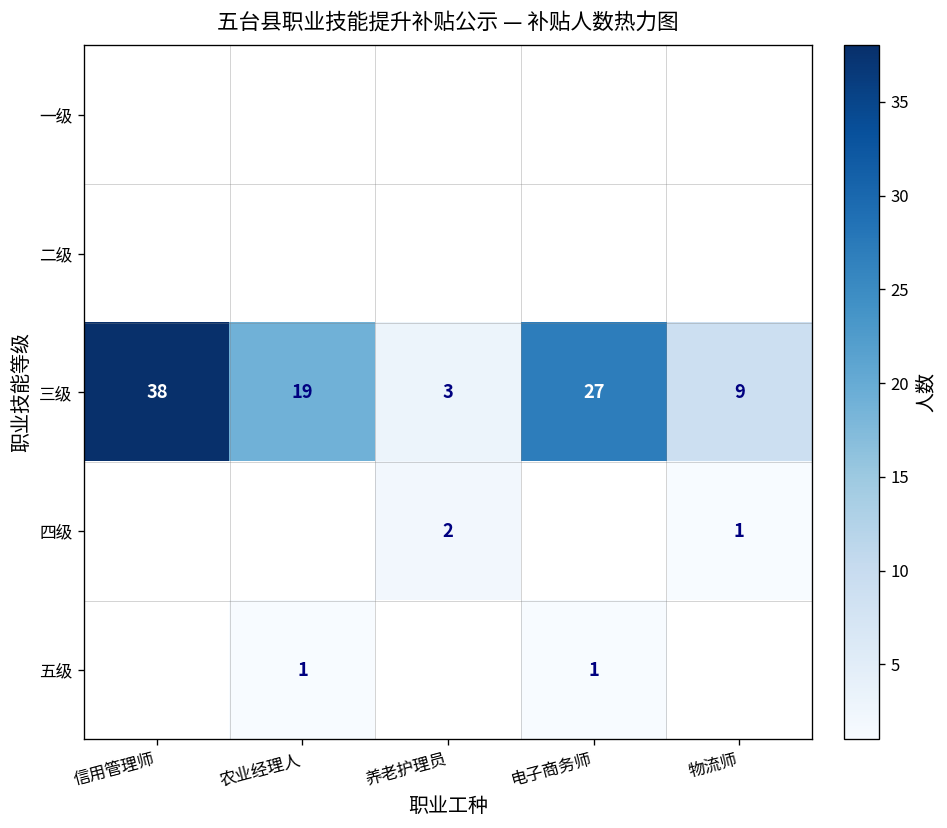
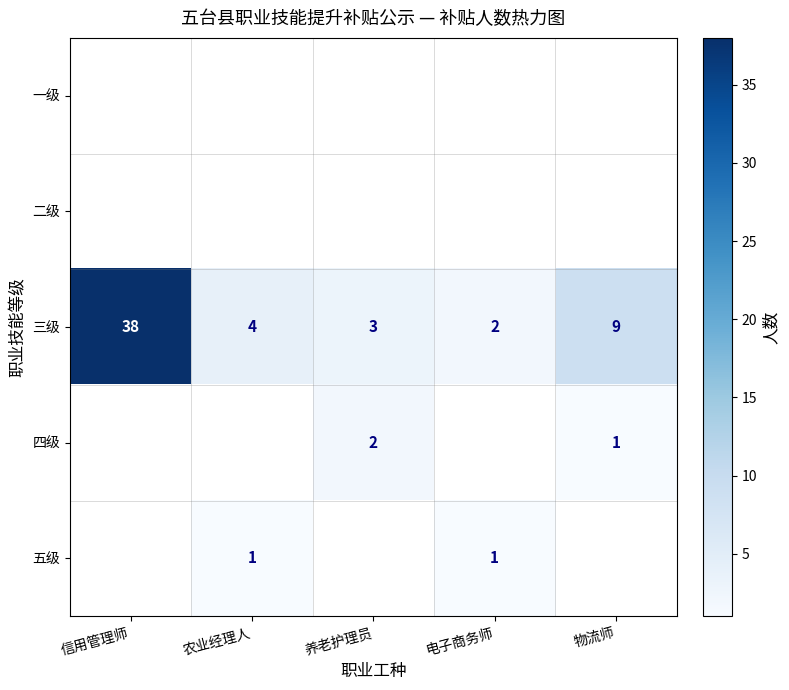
三级, 农业经理人: 19 -> 4
三级, 电子商务师: 27 -> 2
